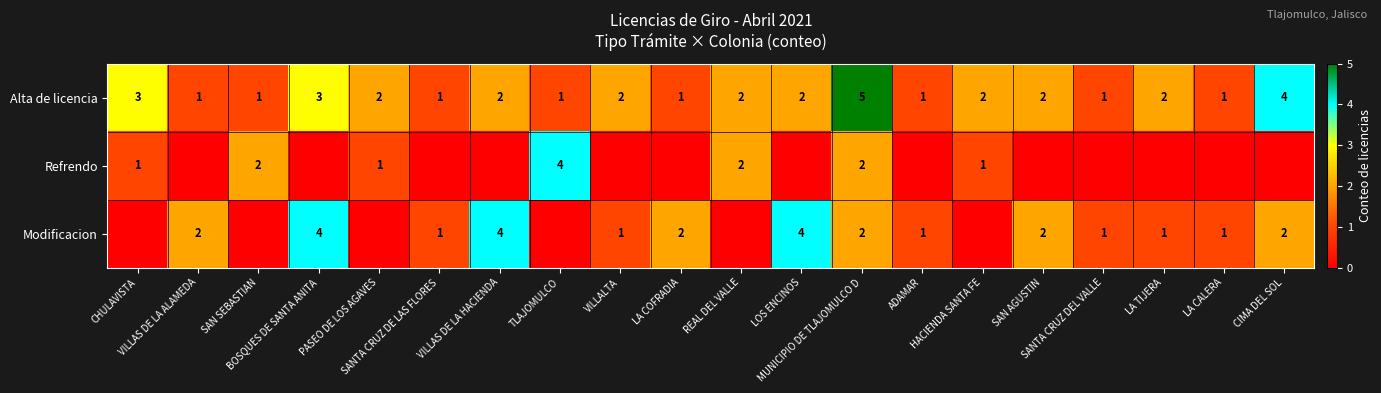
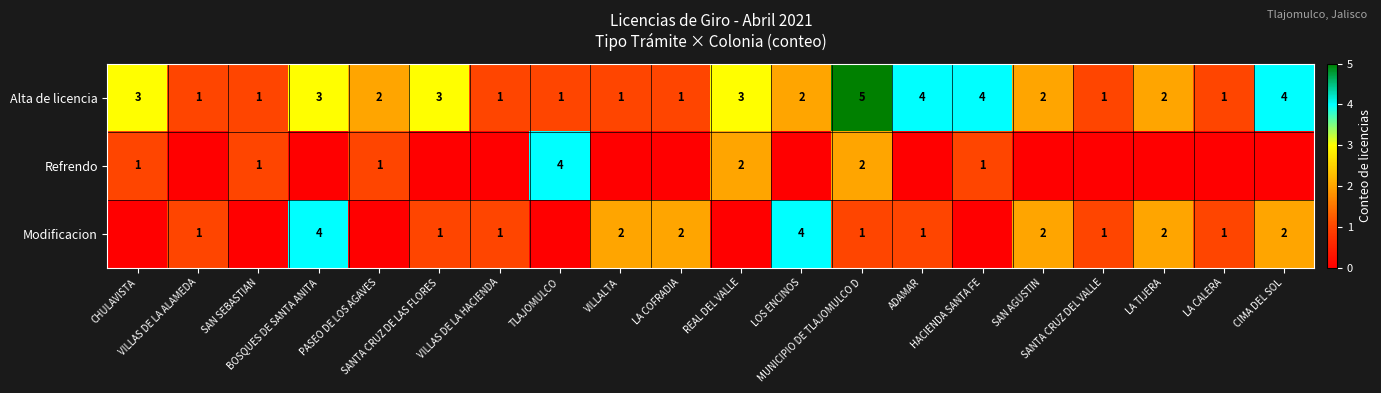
Alta de licencia, SANTA CRUZ DE LAS FLORES: 1 -> 3
Alta de licencia, VILLAS DE LA HACIENDA: 2 -> 1
Alta de licencia, VILLALTA: 2 -> 1
Alta de licencia, REAL DEL VALLE: 2 -> 3
Alta de licencia, ADAMAR: 1 -> 4
Alta de licencia, HACIENDA SANTA FE: 2 -> 4
Refrendo, SAN SEBASTIAN: 2 -> 1
Modificacion, VILLAS DE LA ALAMEDA: 2 -> 1
Modificacion, VILLAS DE LA HACIENDA: 4 -> 1
Modificacion, VILLALTA: 1 -> 2
Modificacion, MUNICIPIO DE TLAJOMULCO D: 2 -> 1
Modificacion, LA TIJERA: 1 -> 2
